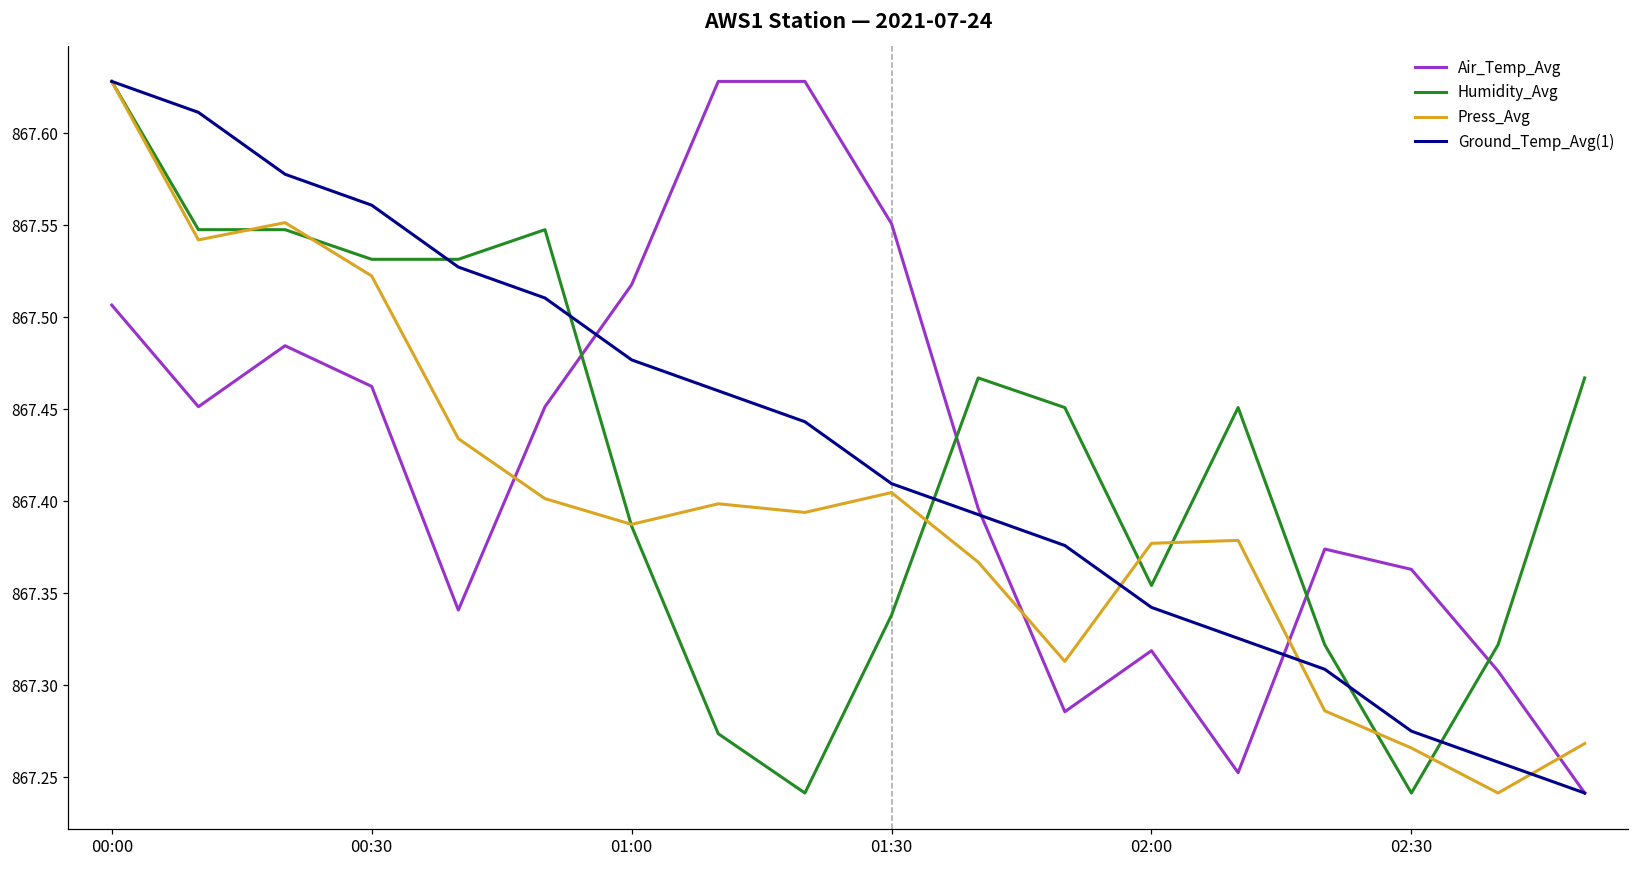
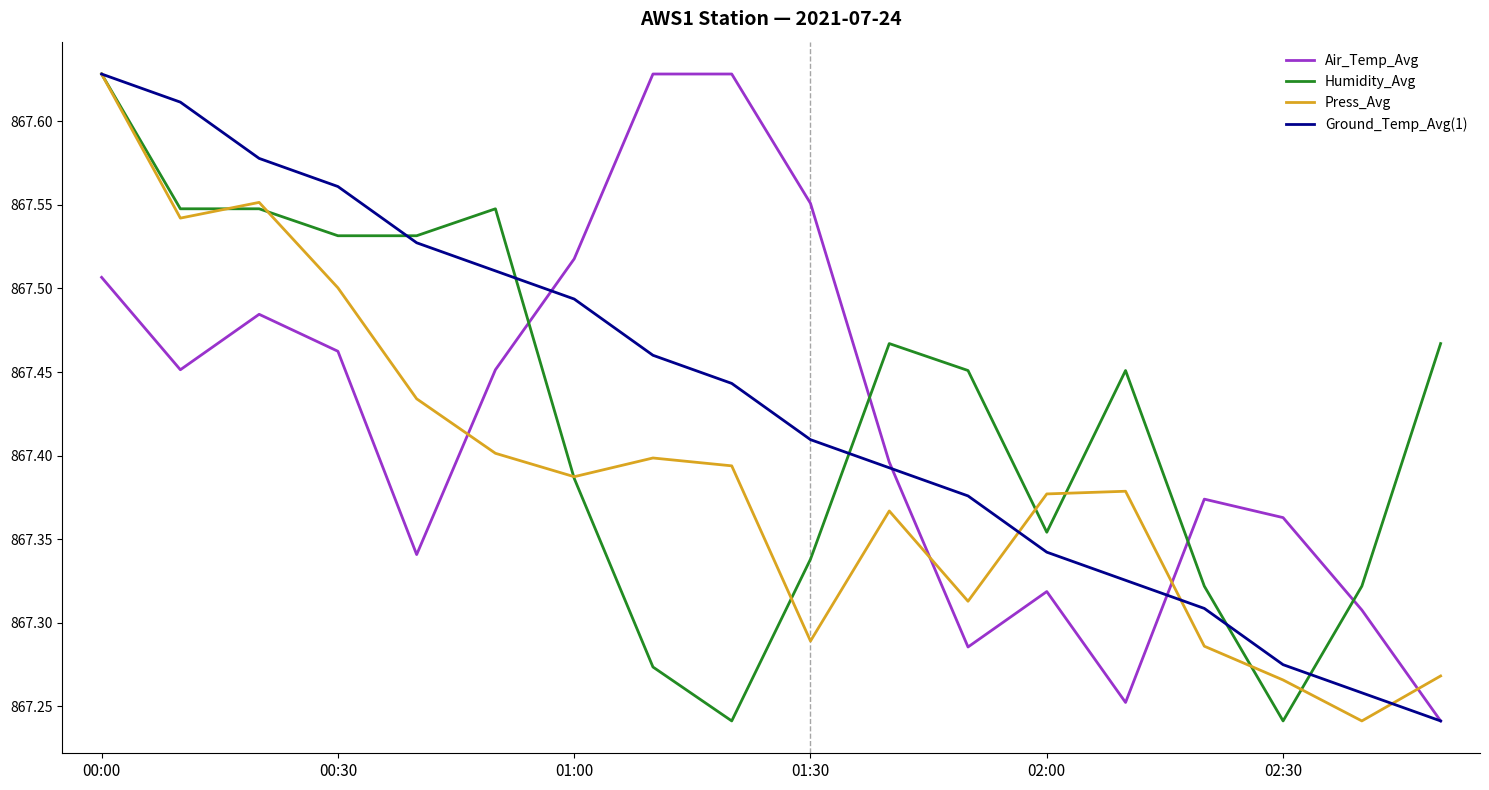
Press_Avg, 00:30: 867.523 -> 867.500
Ground_Temp_Avg(1), 01:00: 867.477 -> 867.494
Press_Avg, 01:30: 867.405 -> 867.289
